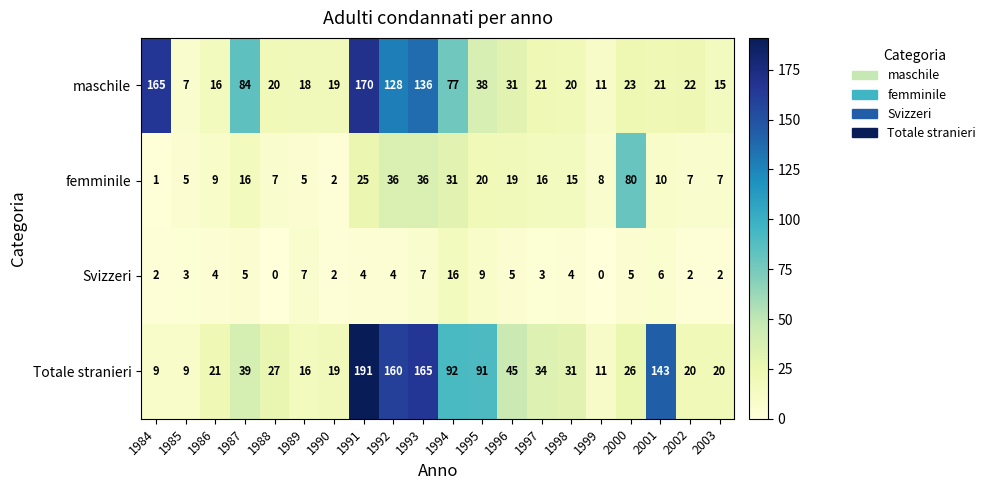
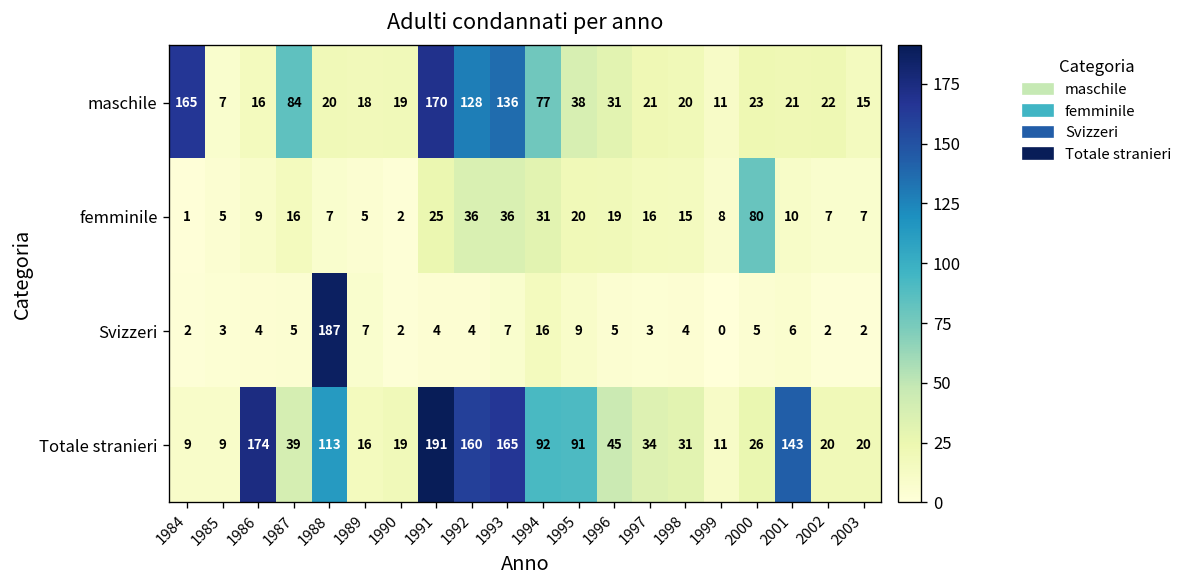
Svizzeri, 1988: 0 -> 187
Totale stranieri, 1986: 21 -> 174
Totale stranieri, 1988: 27 -> 113
